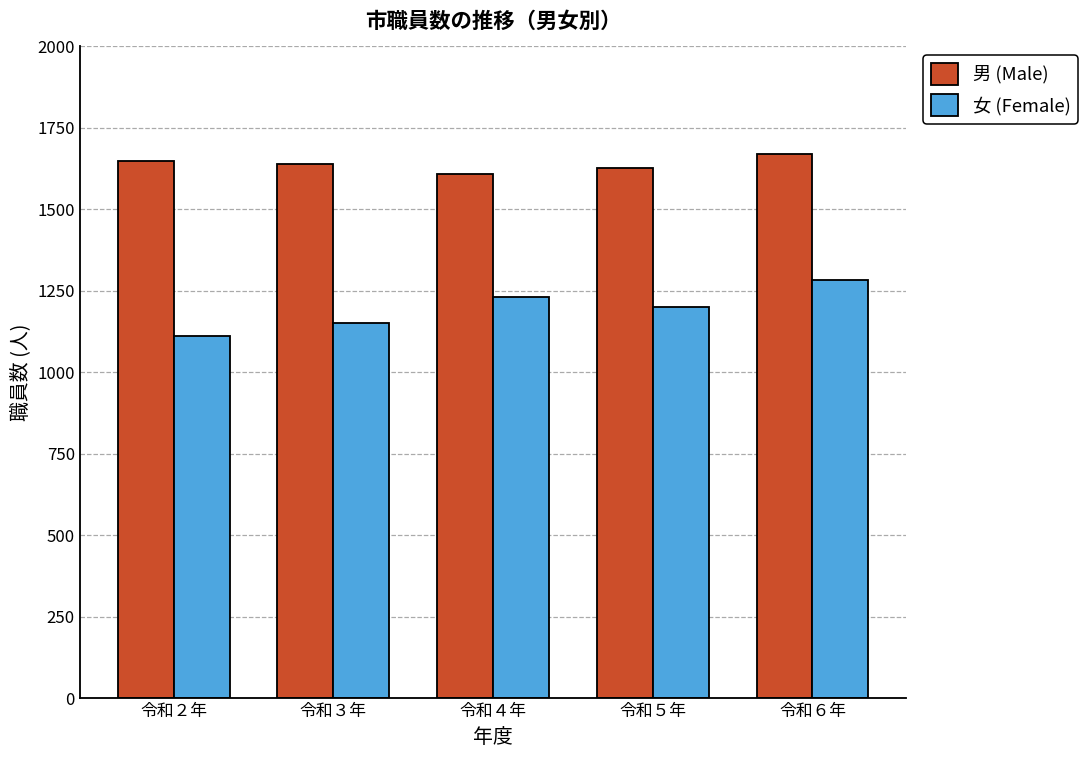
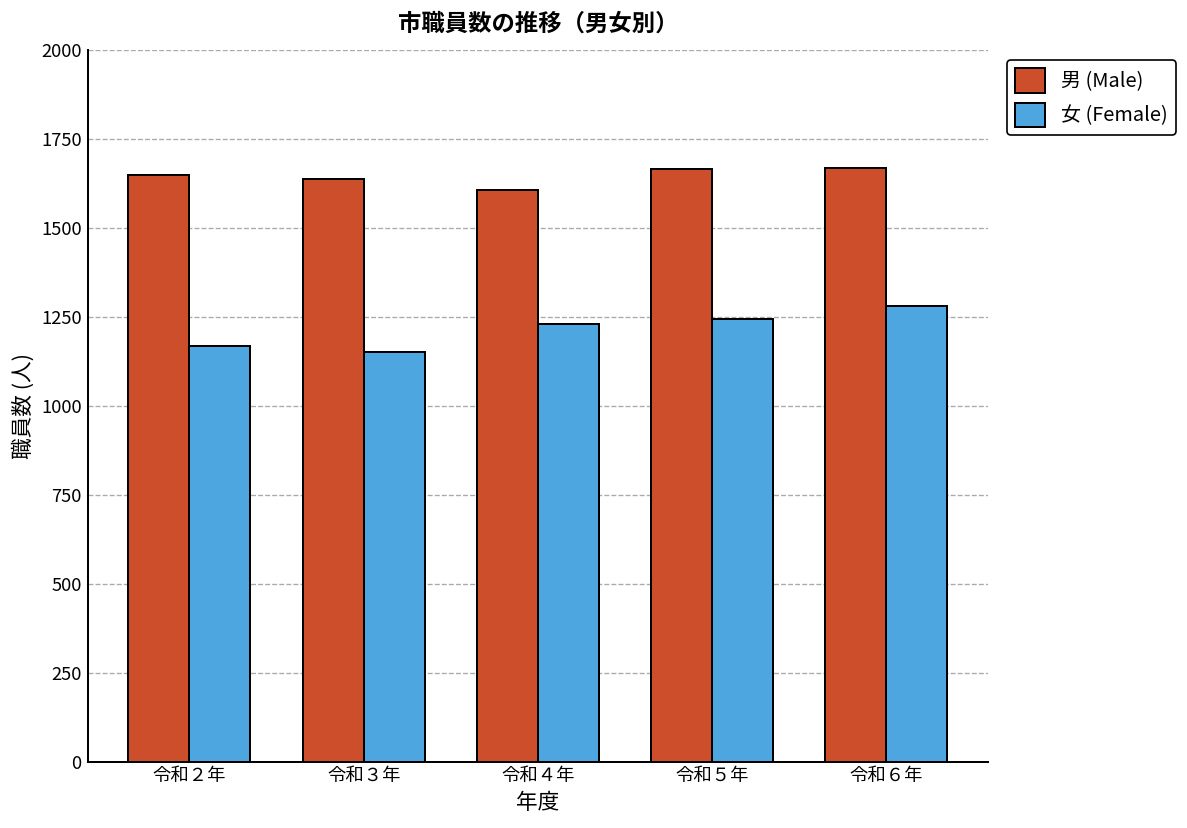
女 (Female), 令和２年: 1110 -> 1170
男 (Male), 令和５年: 1630 -> 1670
女 (Female), 令和５年: 1200 -> 1240
